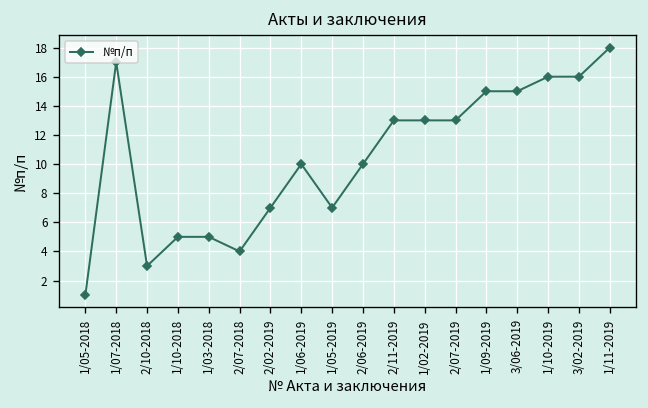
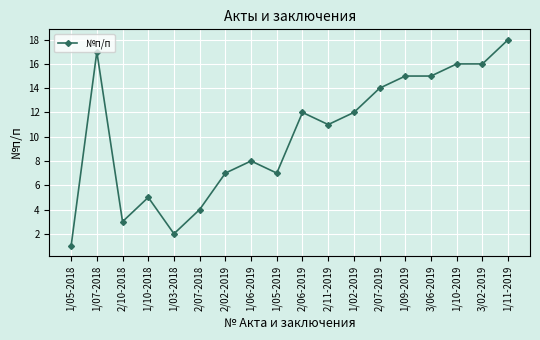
1/03-2018: 5 -> 2
1/06-2019: 10 -> 8
2/06-2019: 10 -> 12
2/11-2019: 13 -> 11
1/02-2019: 13 -> 12
2/07-2019: 13 -> 14
